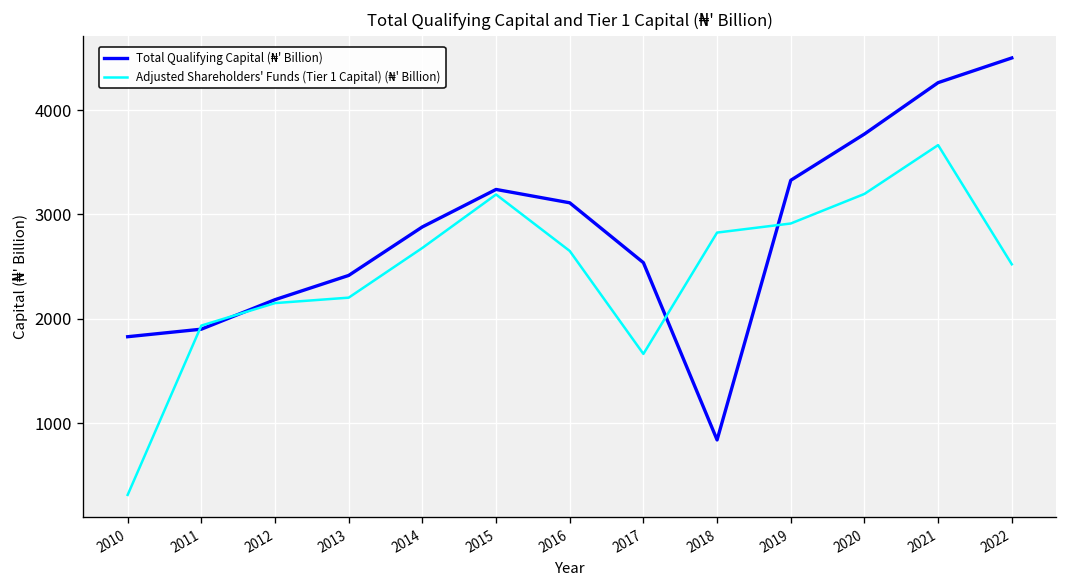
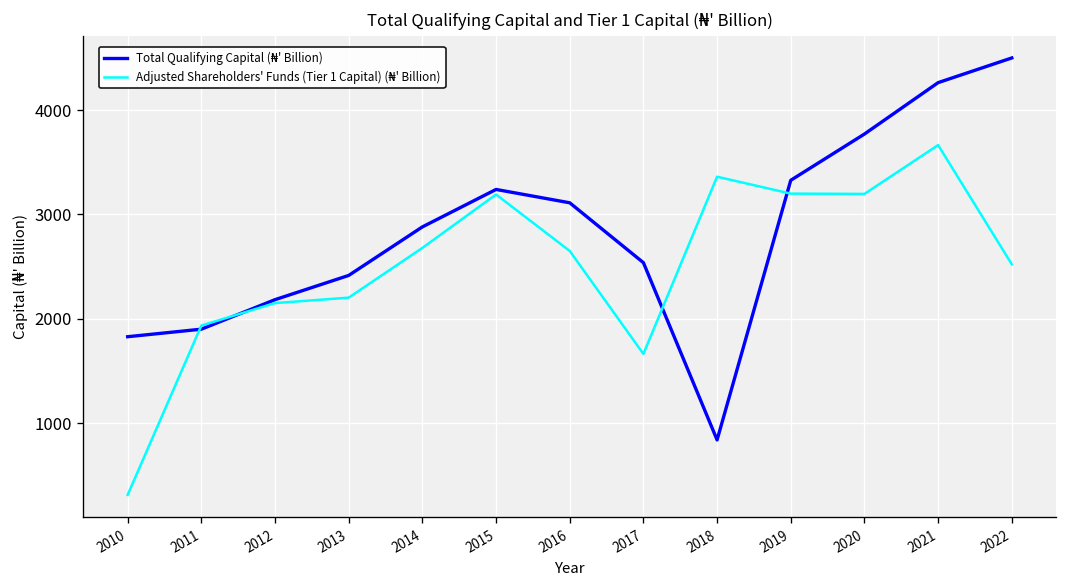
Adjusted Shareholders' Funds (Tier 1 Capital) (₦' Billion), 2018: 2800 -> 3400
Adjusted Shareholders' Funds (Tier 1 Capital) (₦' Billion), 2019: 2900 -> 3200
